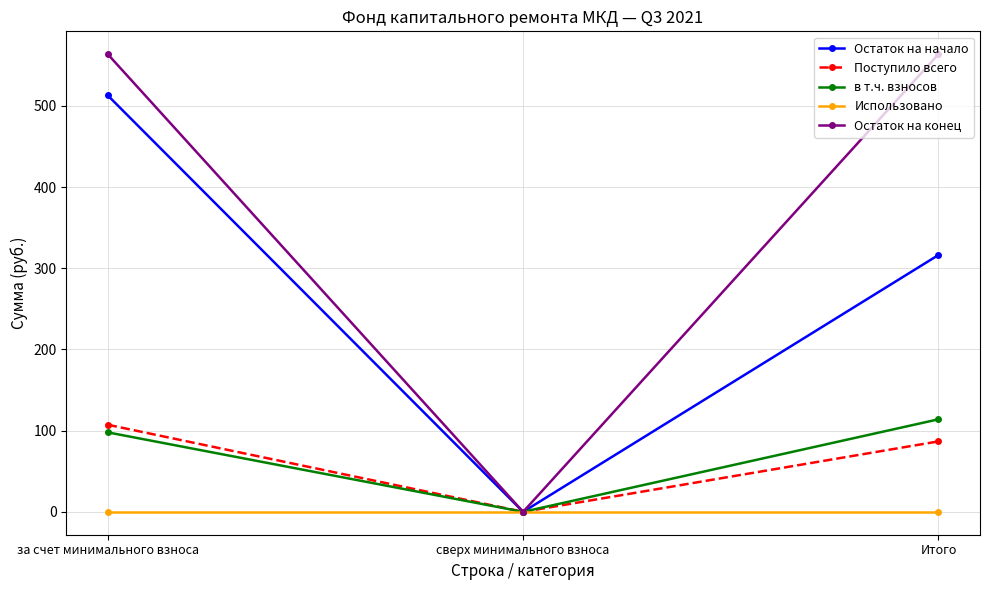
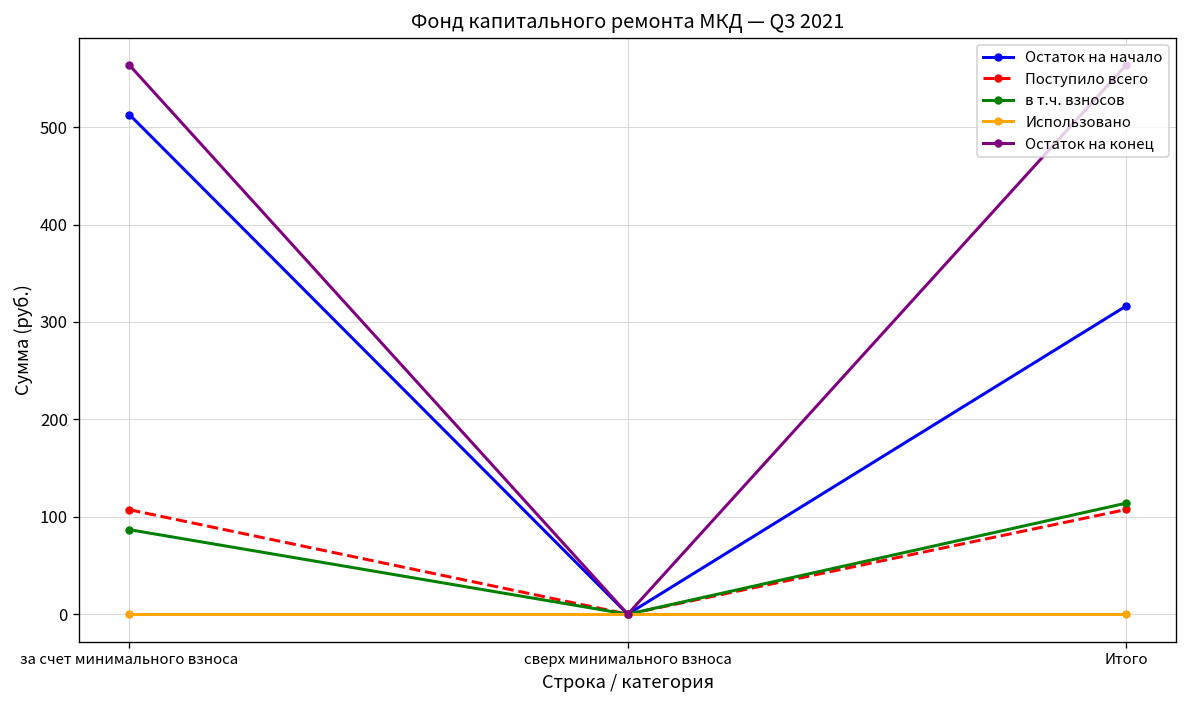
в т.ч. взносов, за счет минимального взноса: 100 -> 90
Поступило всего, Итого: 90 -> 110
